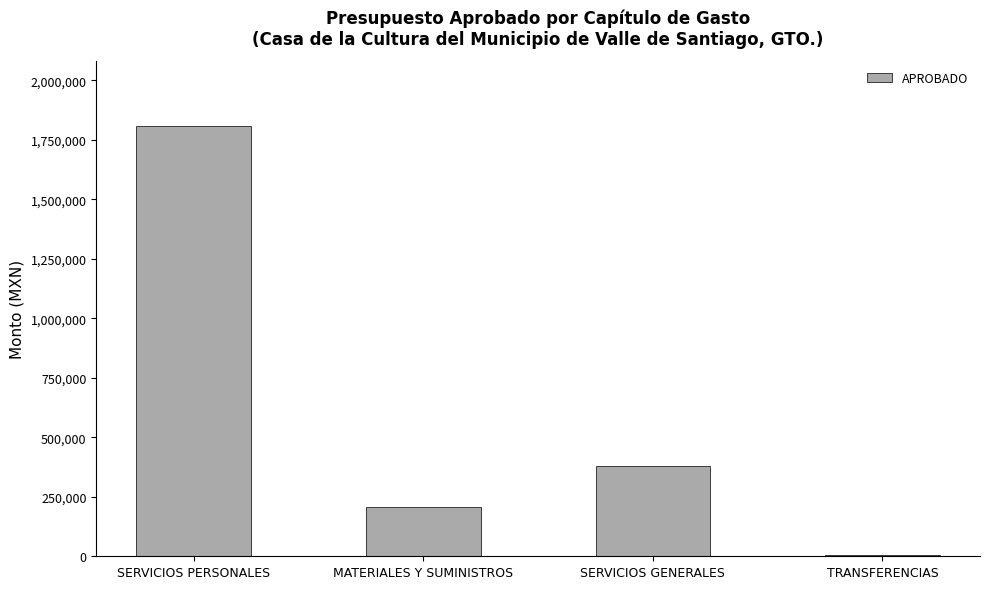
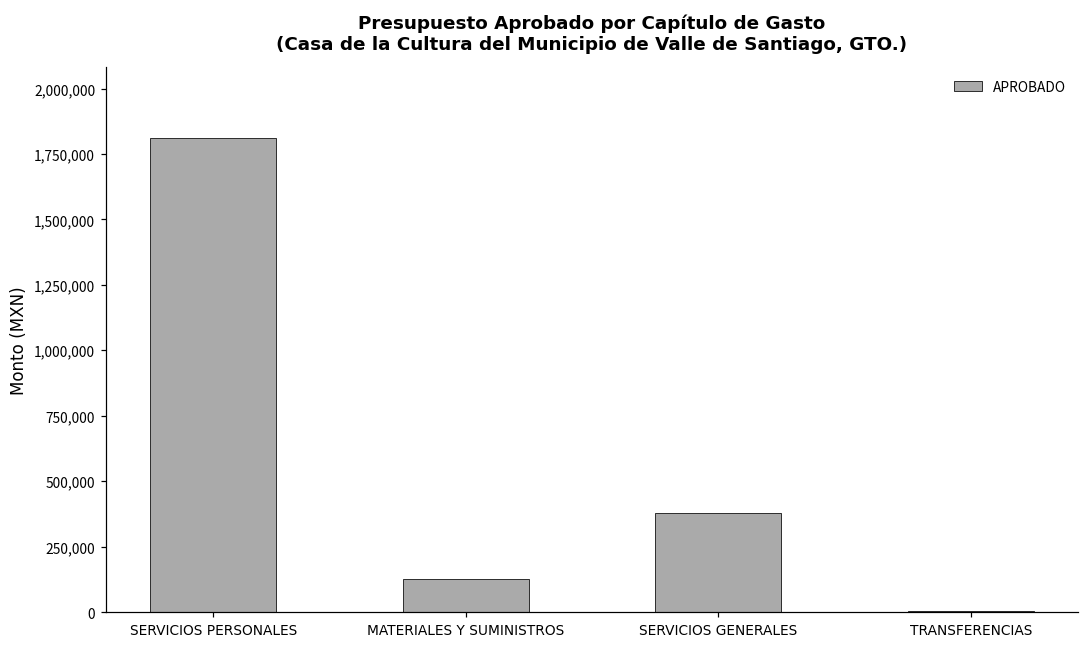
MATERIALES Y SUMINISTROS: 210,000 -> 130,000
